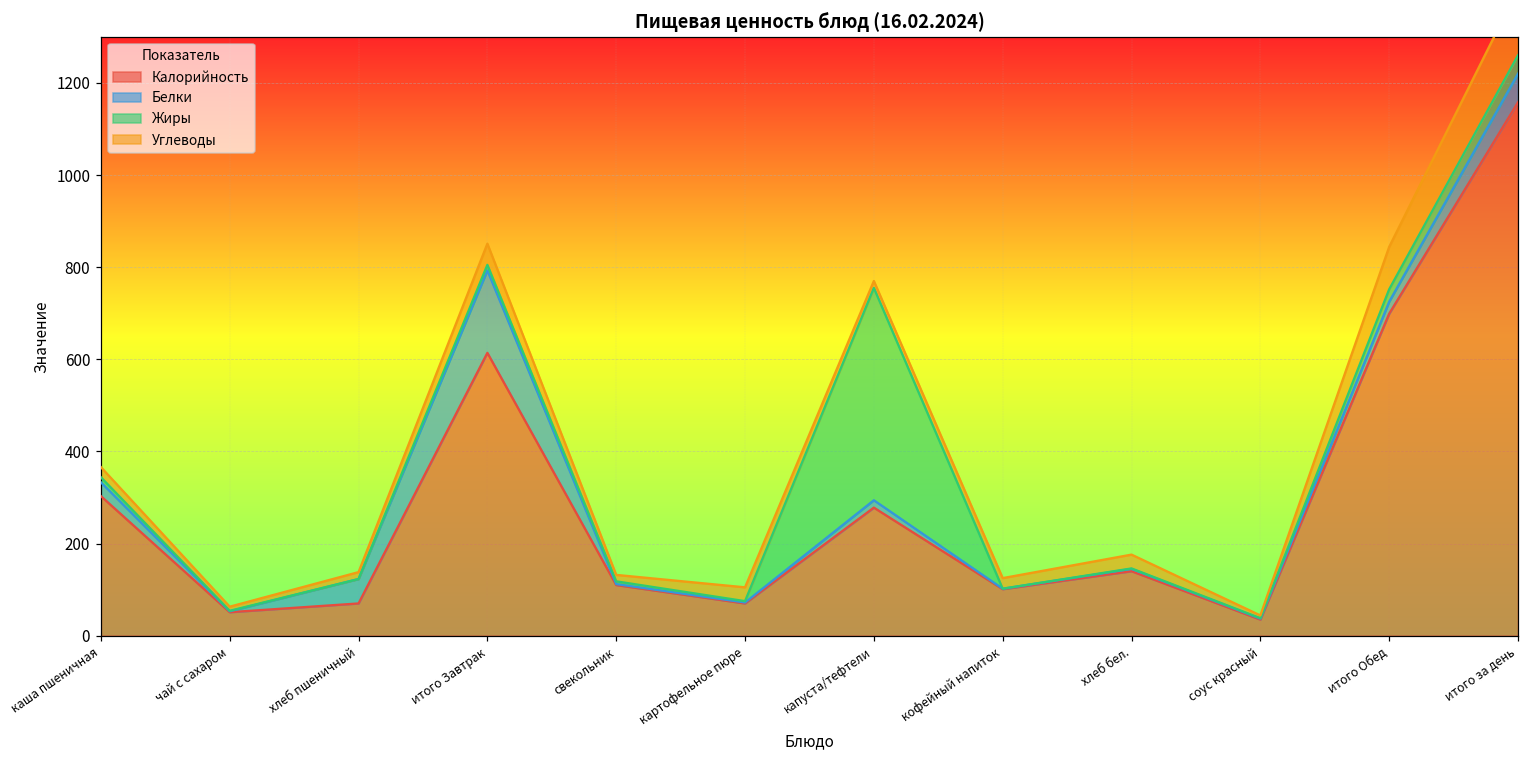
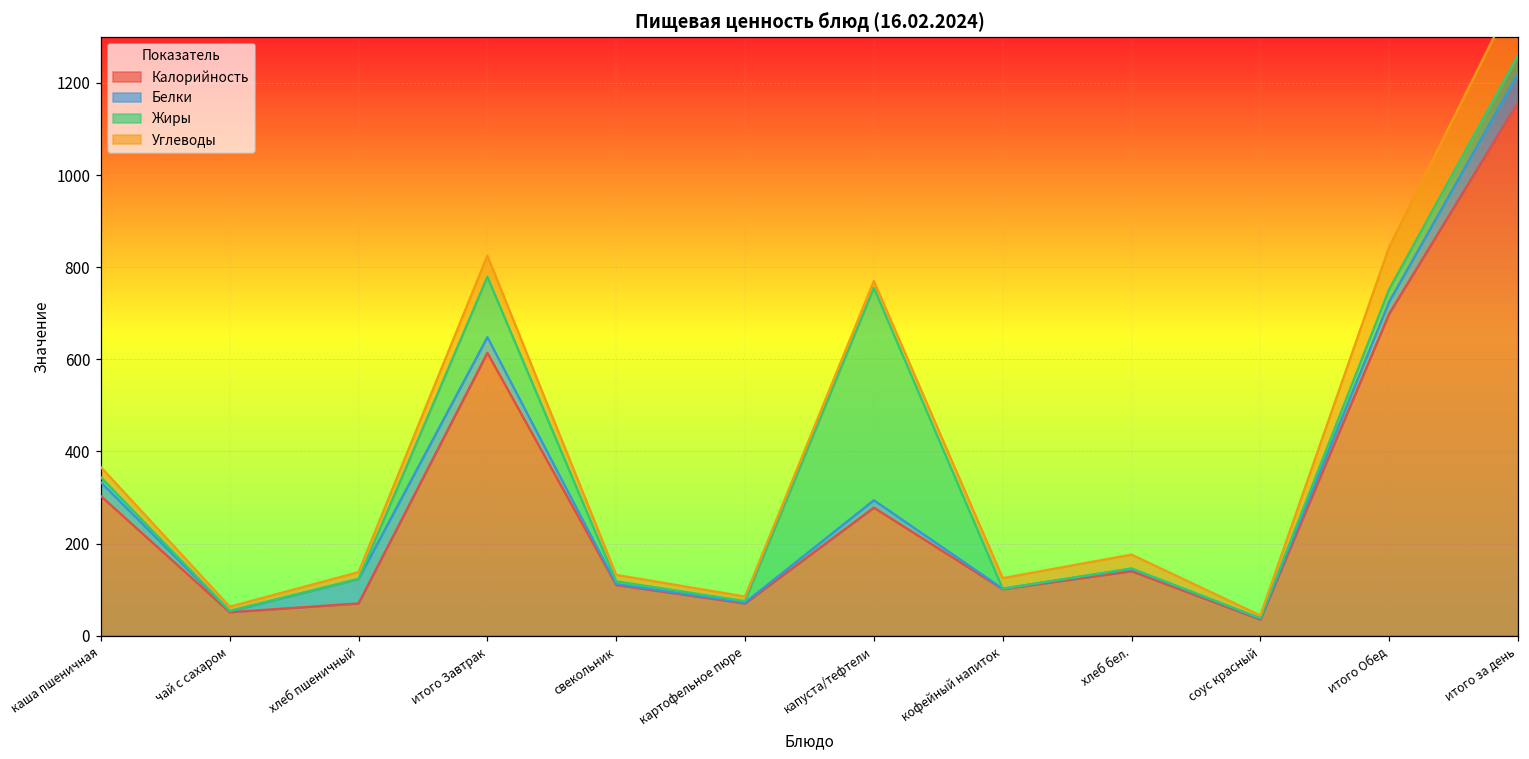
Белки, итого Завтрак: 180 -> 30
Жиры, итого Завтрак: 10 -> 130
Углеводы, картофельное пюре: 30 -> 10
